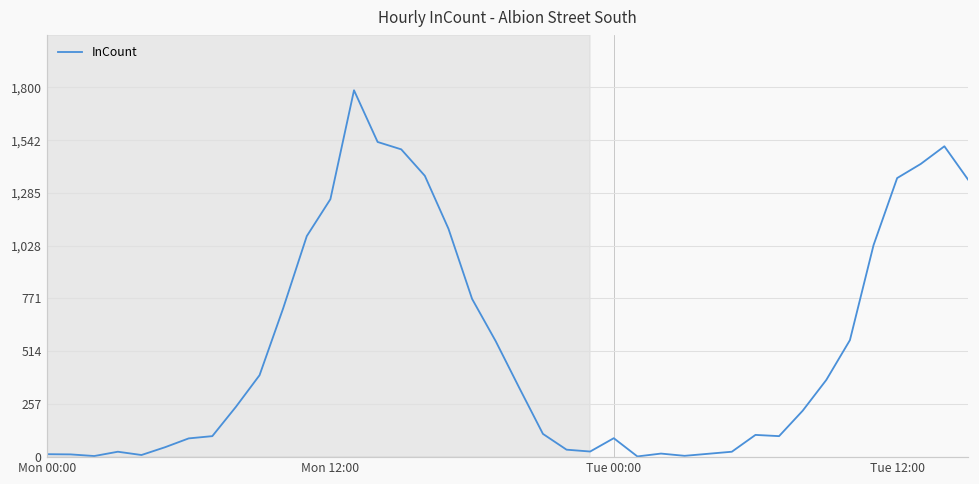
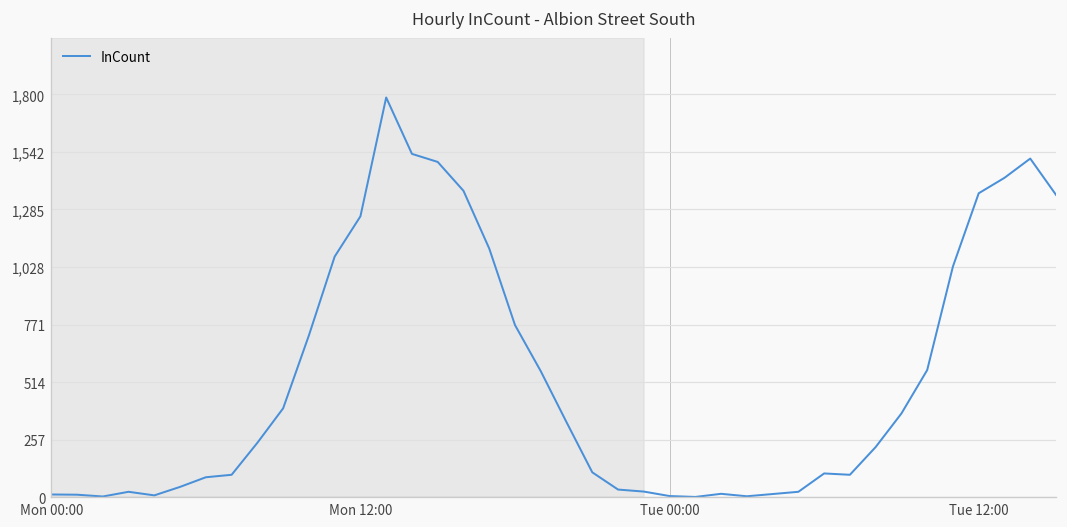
Tue 00:00: 90 -> 10
